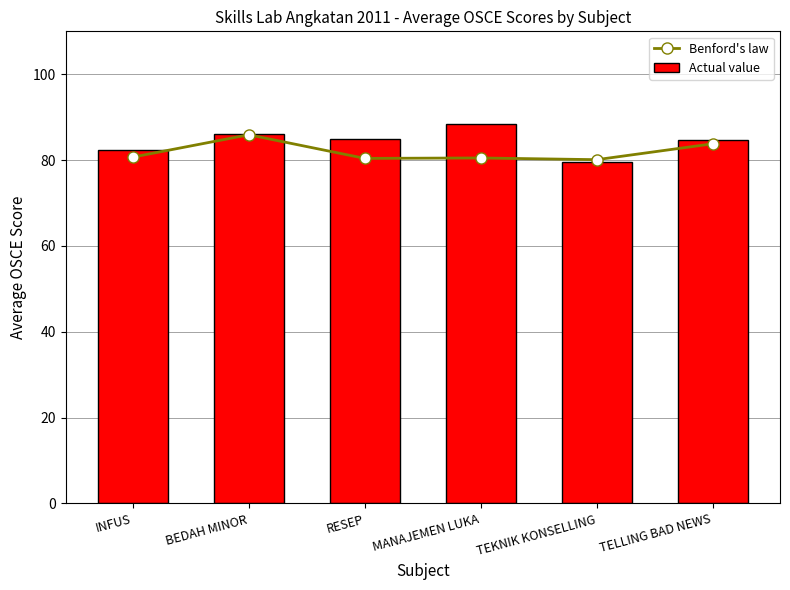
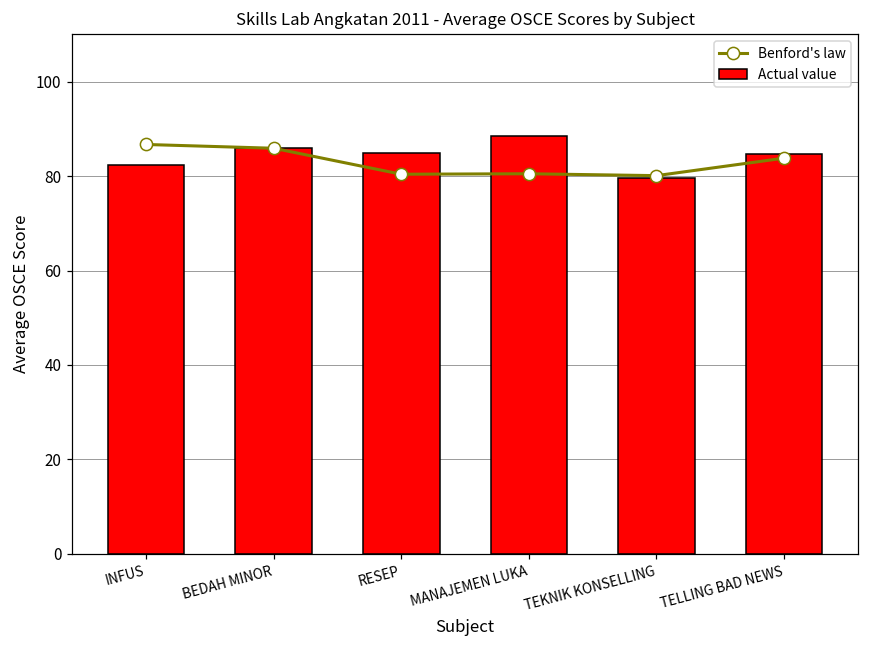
Benford's law, INFUS: 81 -> 87
